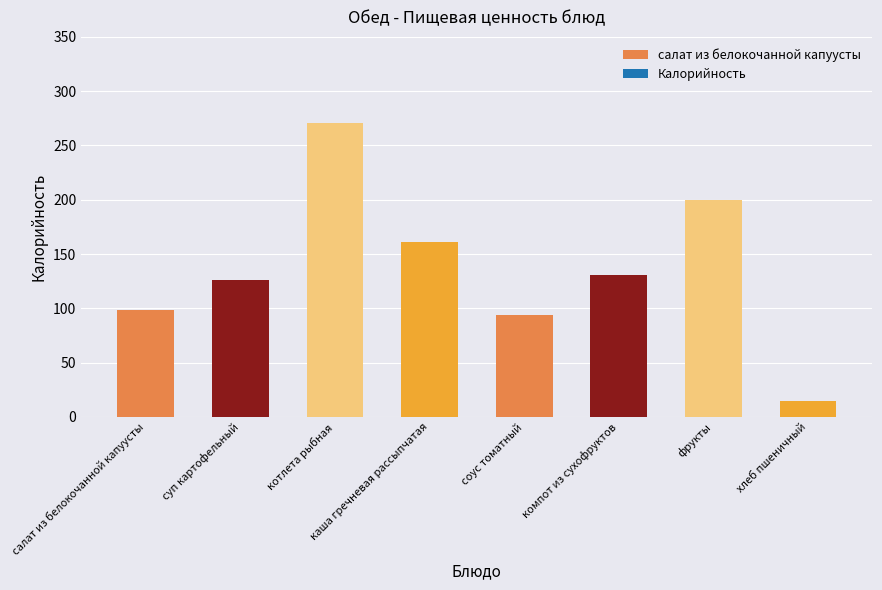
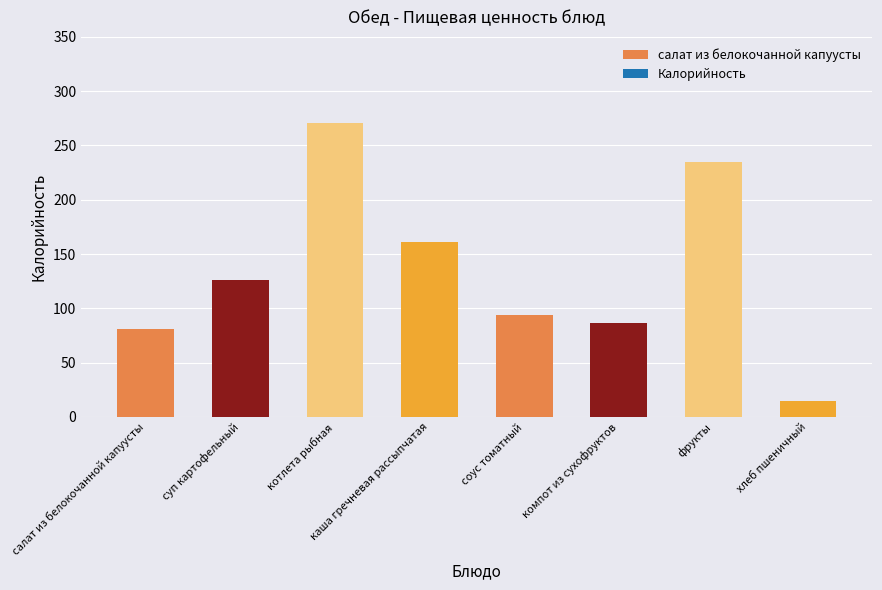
салат из белокочанной капуусты: 98 -> 81
компот из сухофруктов: 131 -> 86
фрукты: 200 -> 235
